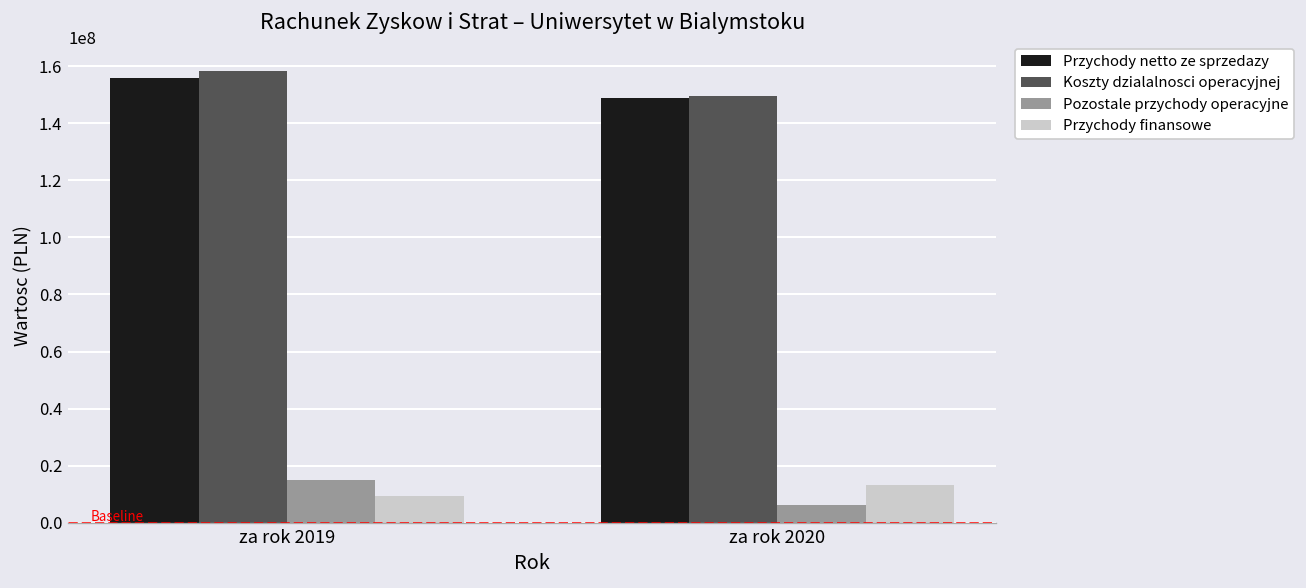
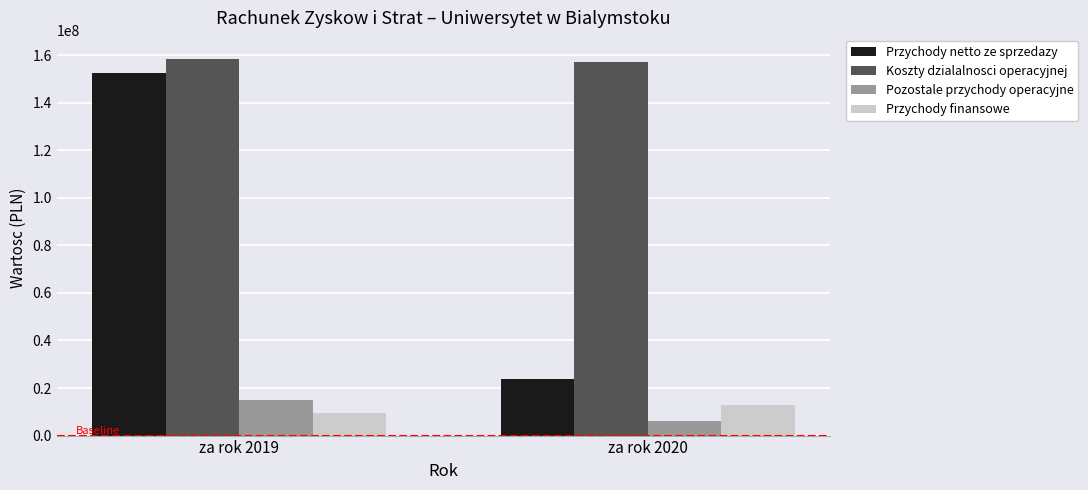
Przychody netto ze sprzedazy, za rok 2019: 156000000 -> 152000000
Przychody netto ze sprzedazy, za rok 2020: 149000000 -> 24000000
Koszty dzialalnosci operacyjnej, za rok 2020: 150000000 -> 157000000
